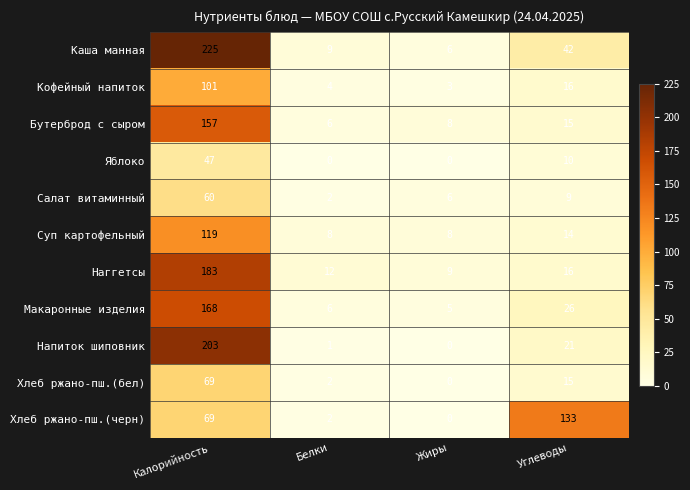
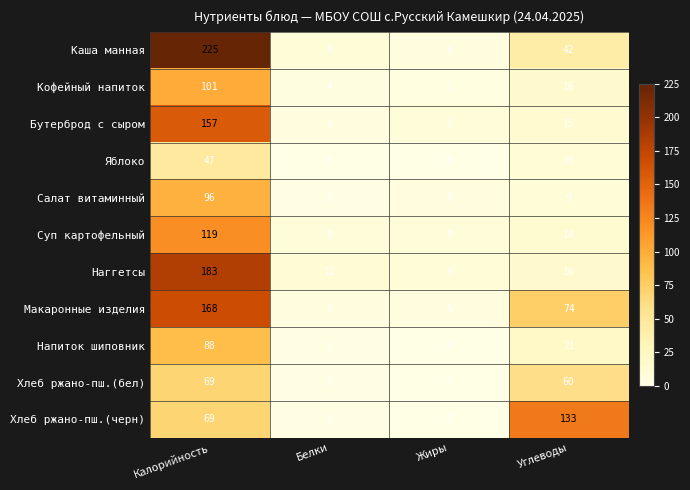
Салат витаминный, Калорийность: 60 -> 96
Макаронные изделия, Углеводы: 26 -> 74
Напиток шиповник, Калорийность: 203 -> 88
Хлеб ржано-пш.(бел), Углеводы: 15 -> 60
